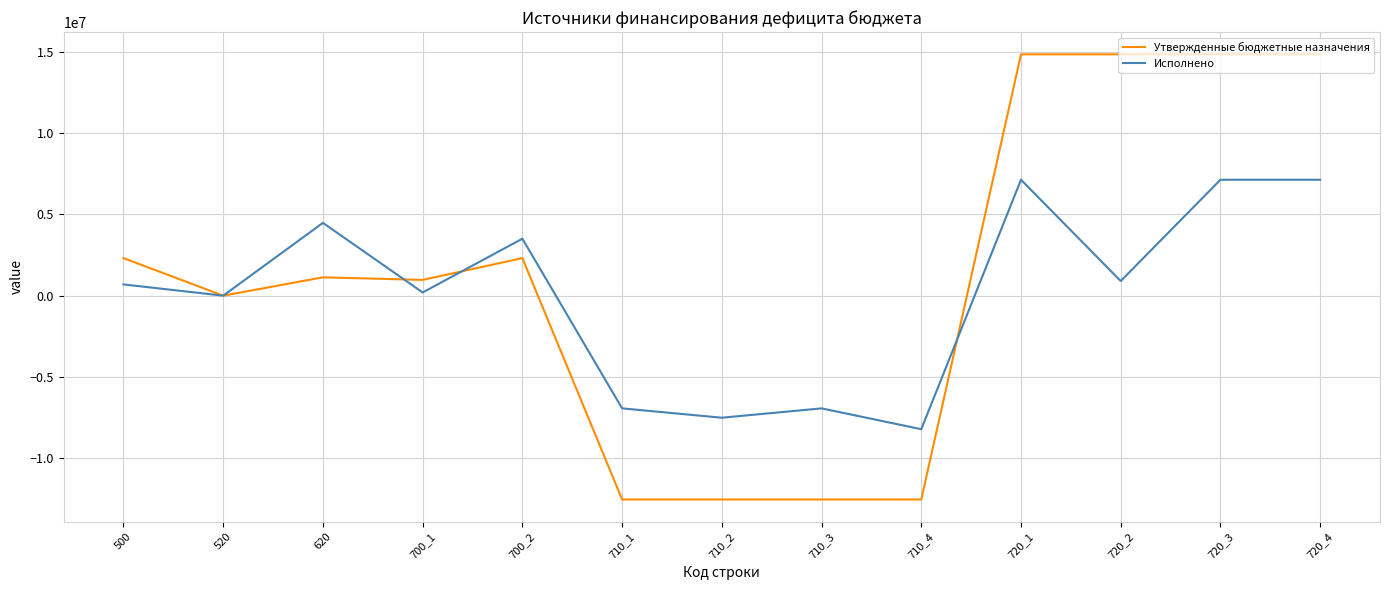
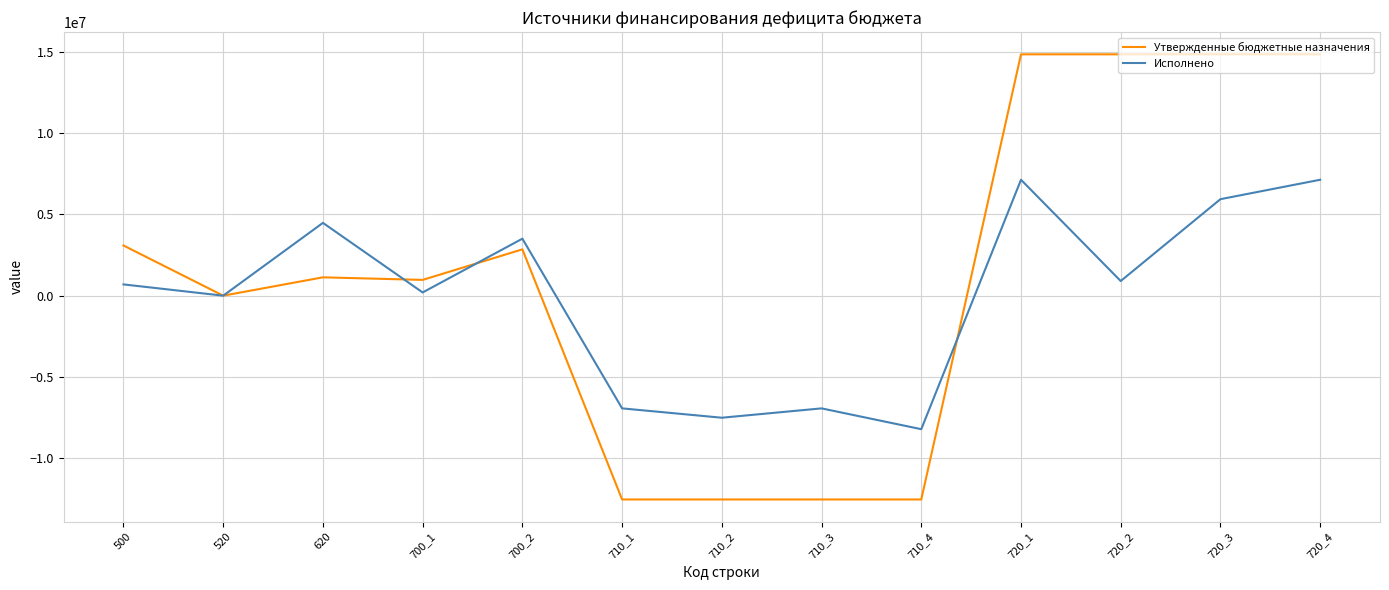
Утвержденные бюджетные назначения, 500: 2300000 -> 3100000
Утвержденные бюджетные назначения, 700_2: 2300000 -> 2800000
Исполнено, 720_3: 7100000 -> 5900000
